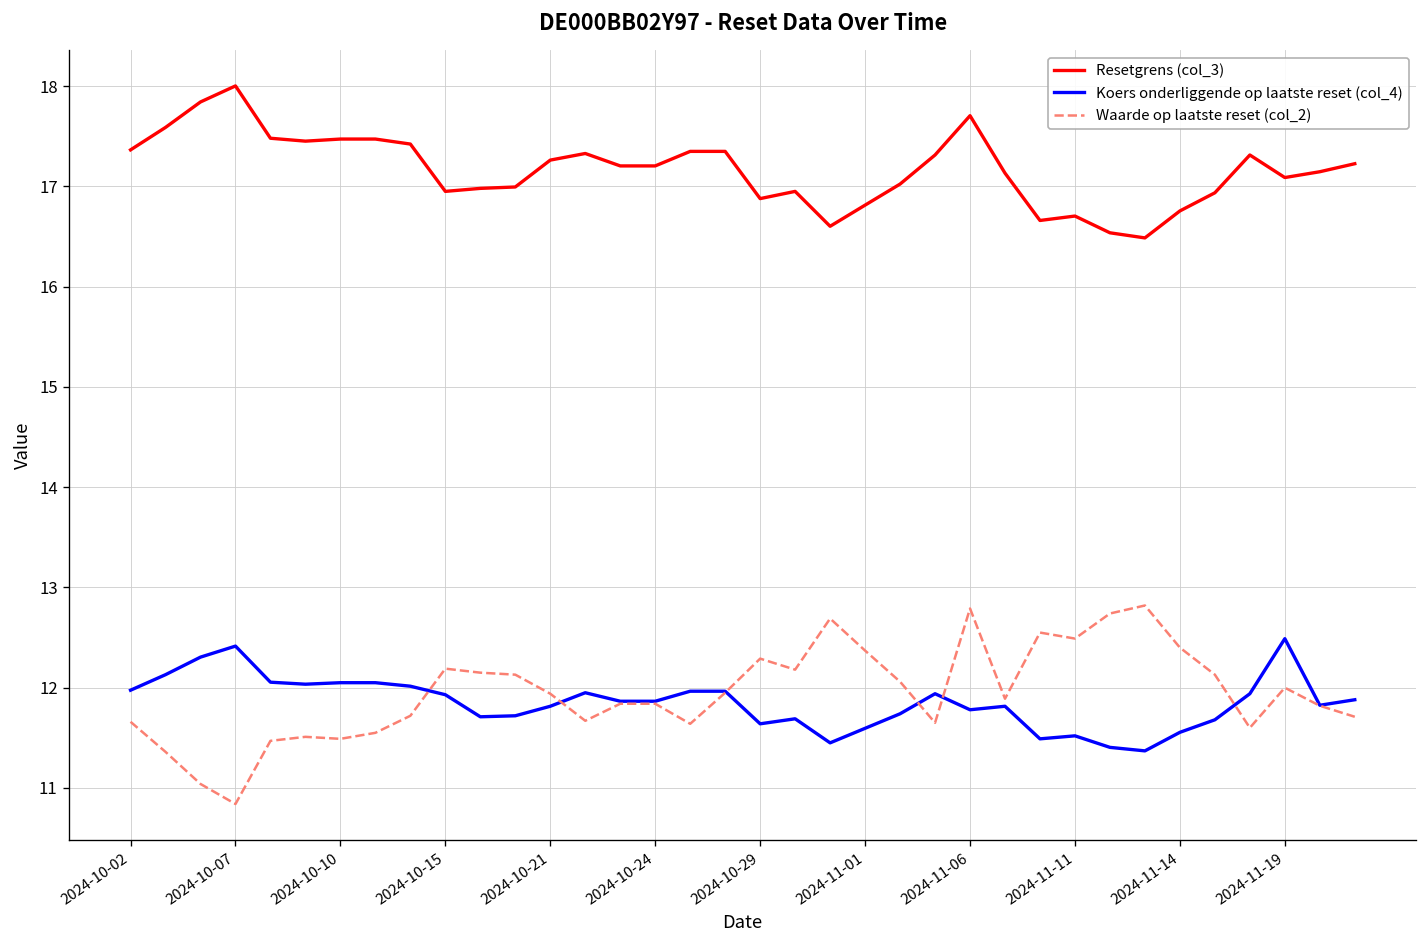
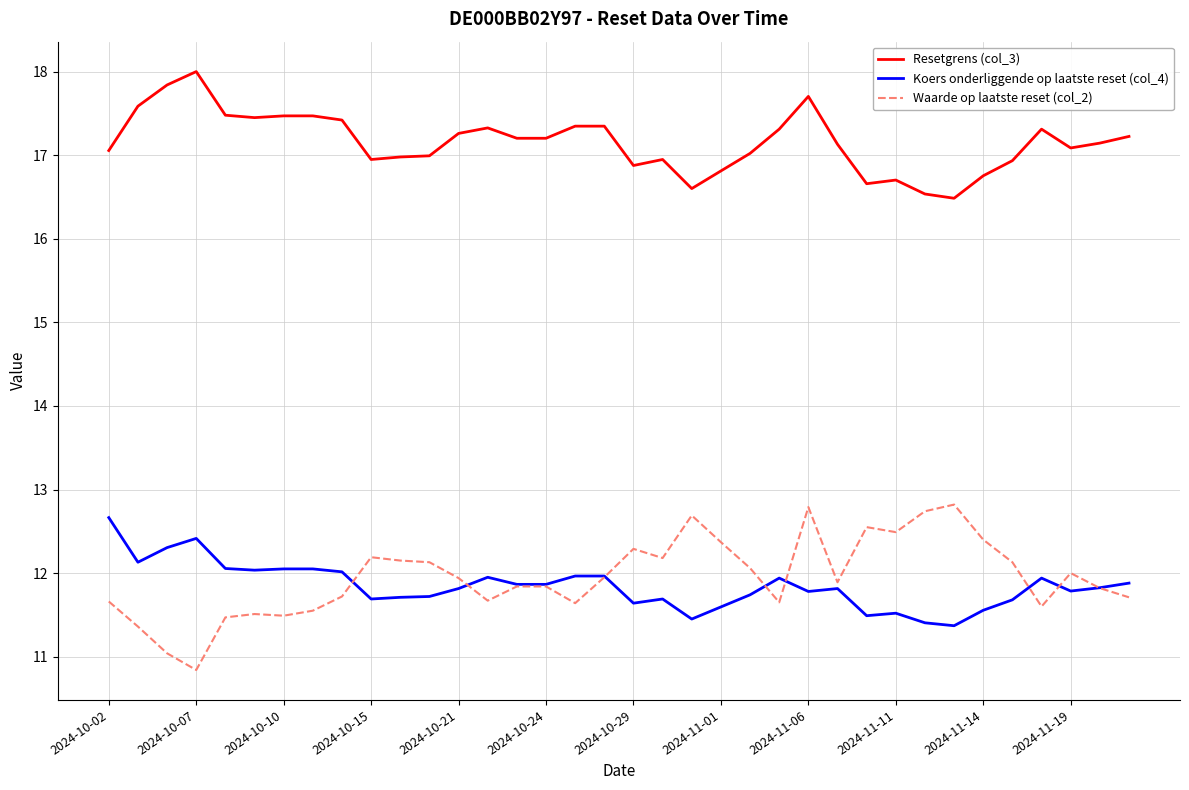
Resetgrens (col_3), 2024-10-02: 17.4 -> 17.1
Koers onderliggende op laatste reset (col_4), 2024-10-02: 12.0 -> 12.7
Koers onderliggende op laatste reset (col_4), 2024-10-15: 11.9 -> 11.7
Koers onderliggende op laatste reset (col_4), 2024-11-19: 12.5 -> 11.8
